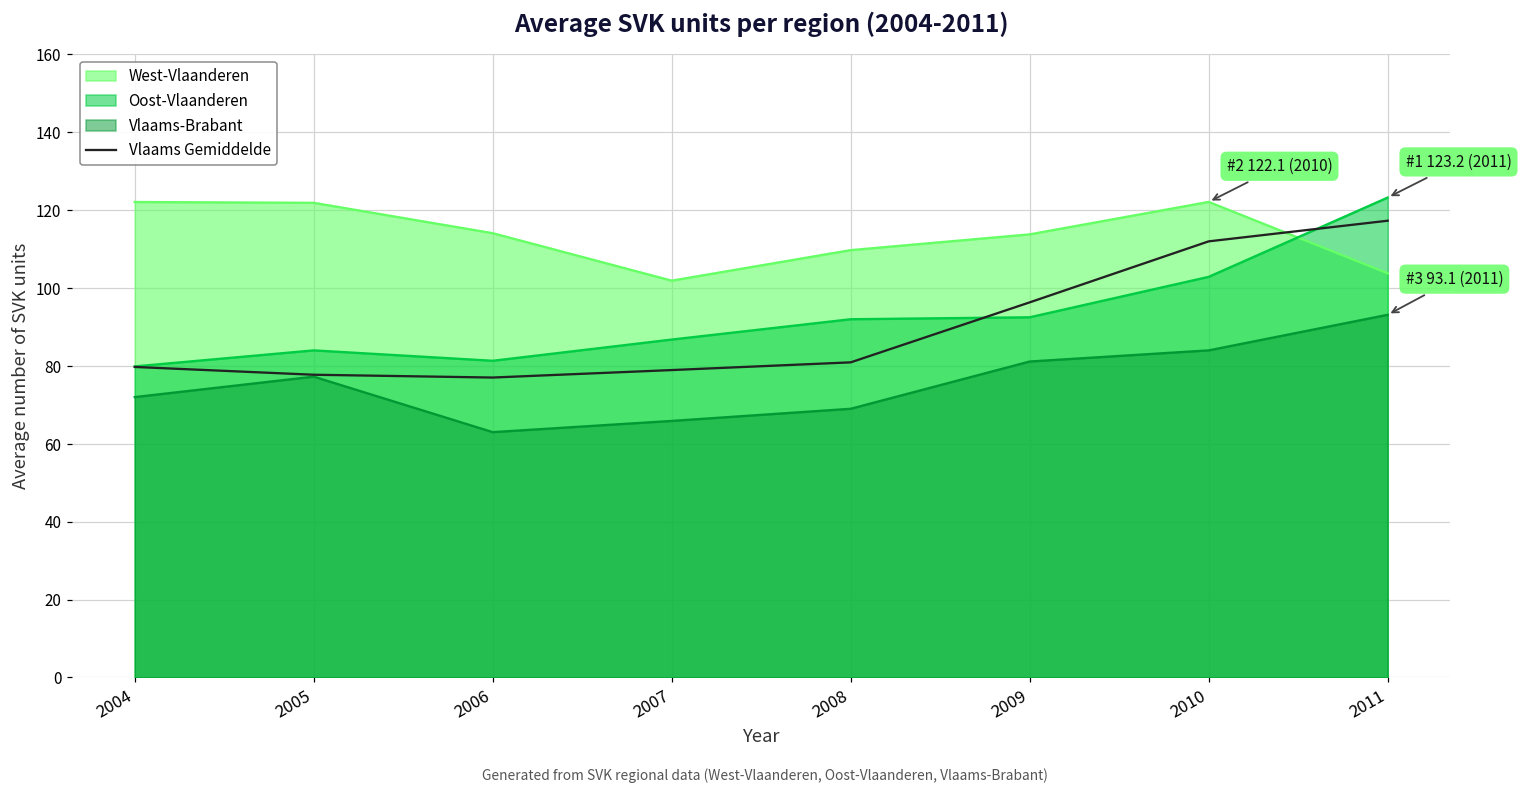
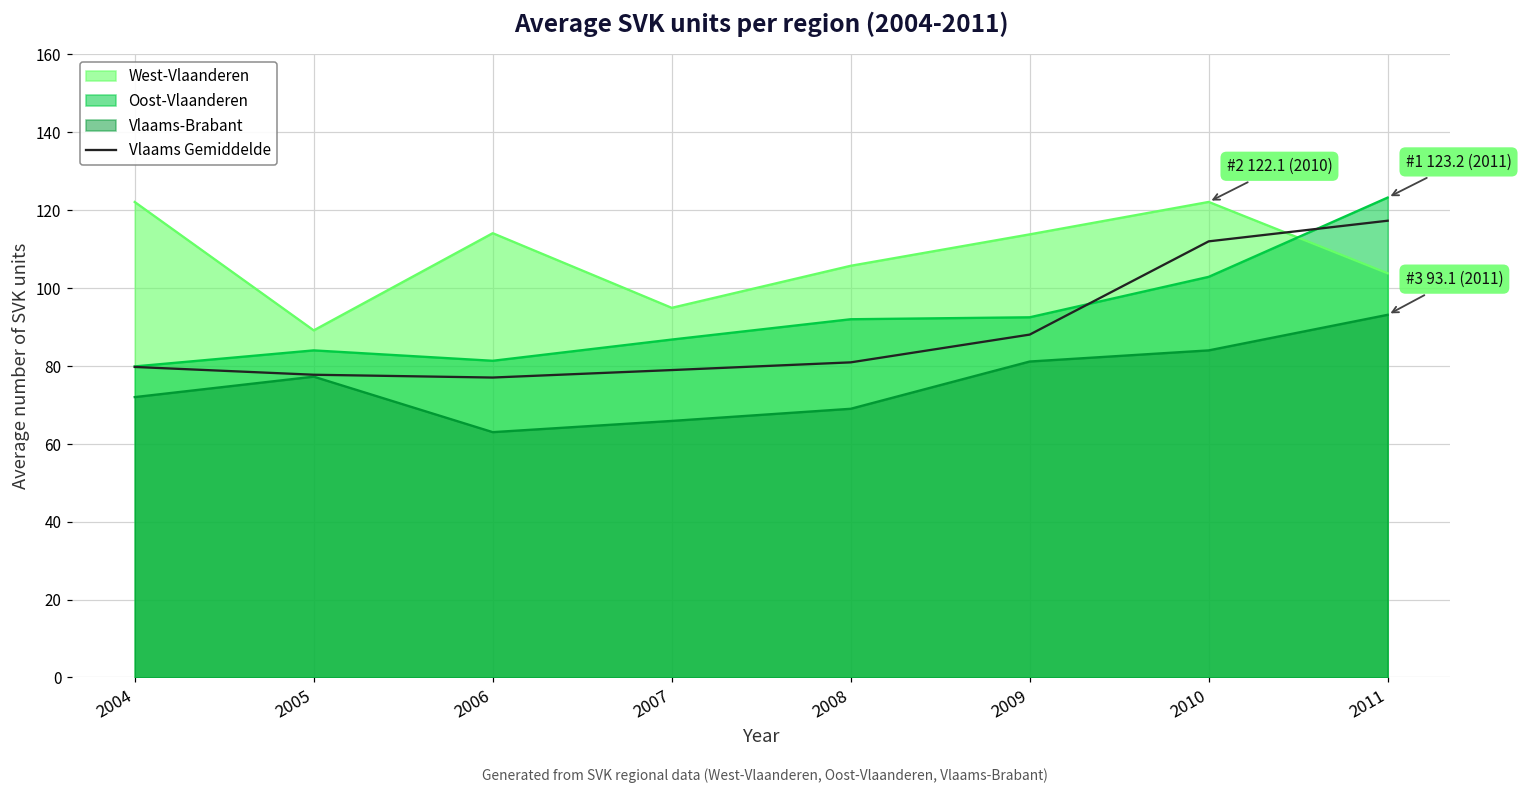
West-Vlaanderen, 2005: 122 -> 89
West-Vlaanderen, 2007: 102 -> 95
West-Vlaanderen, 2008: 110 -> 106
Vlaams Gemiddelde, 2009: 96 -> 88
